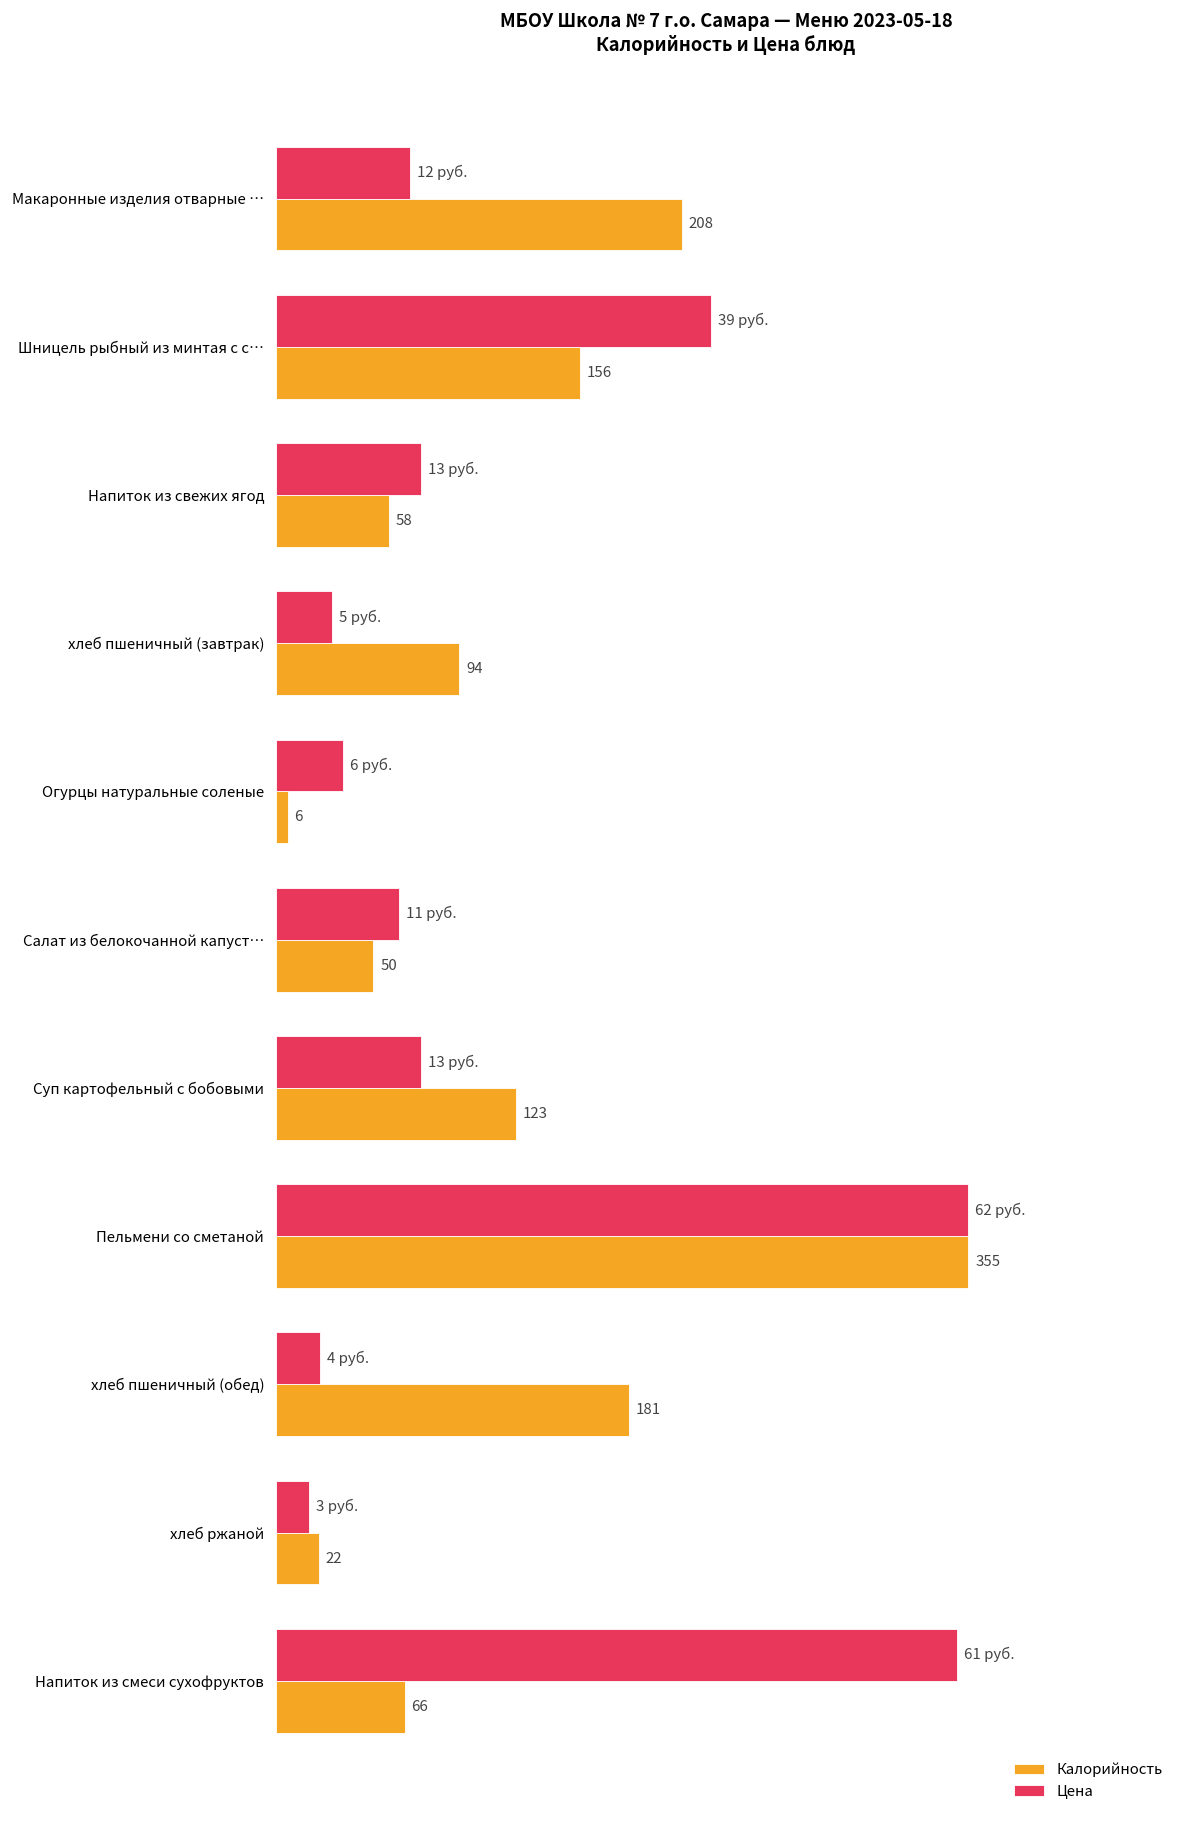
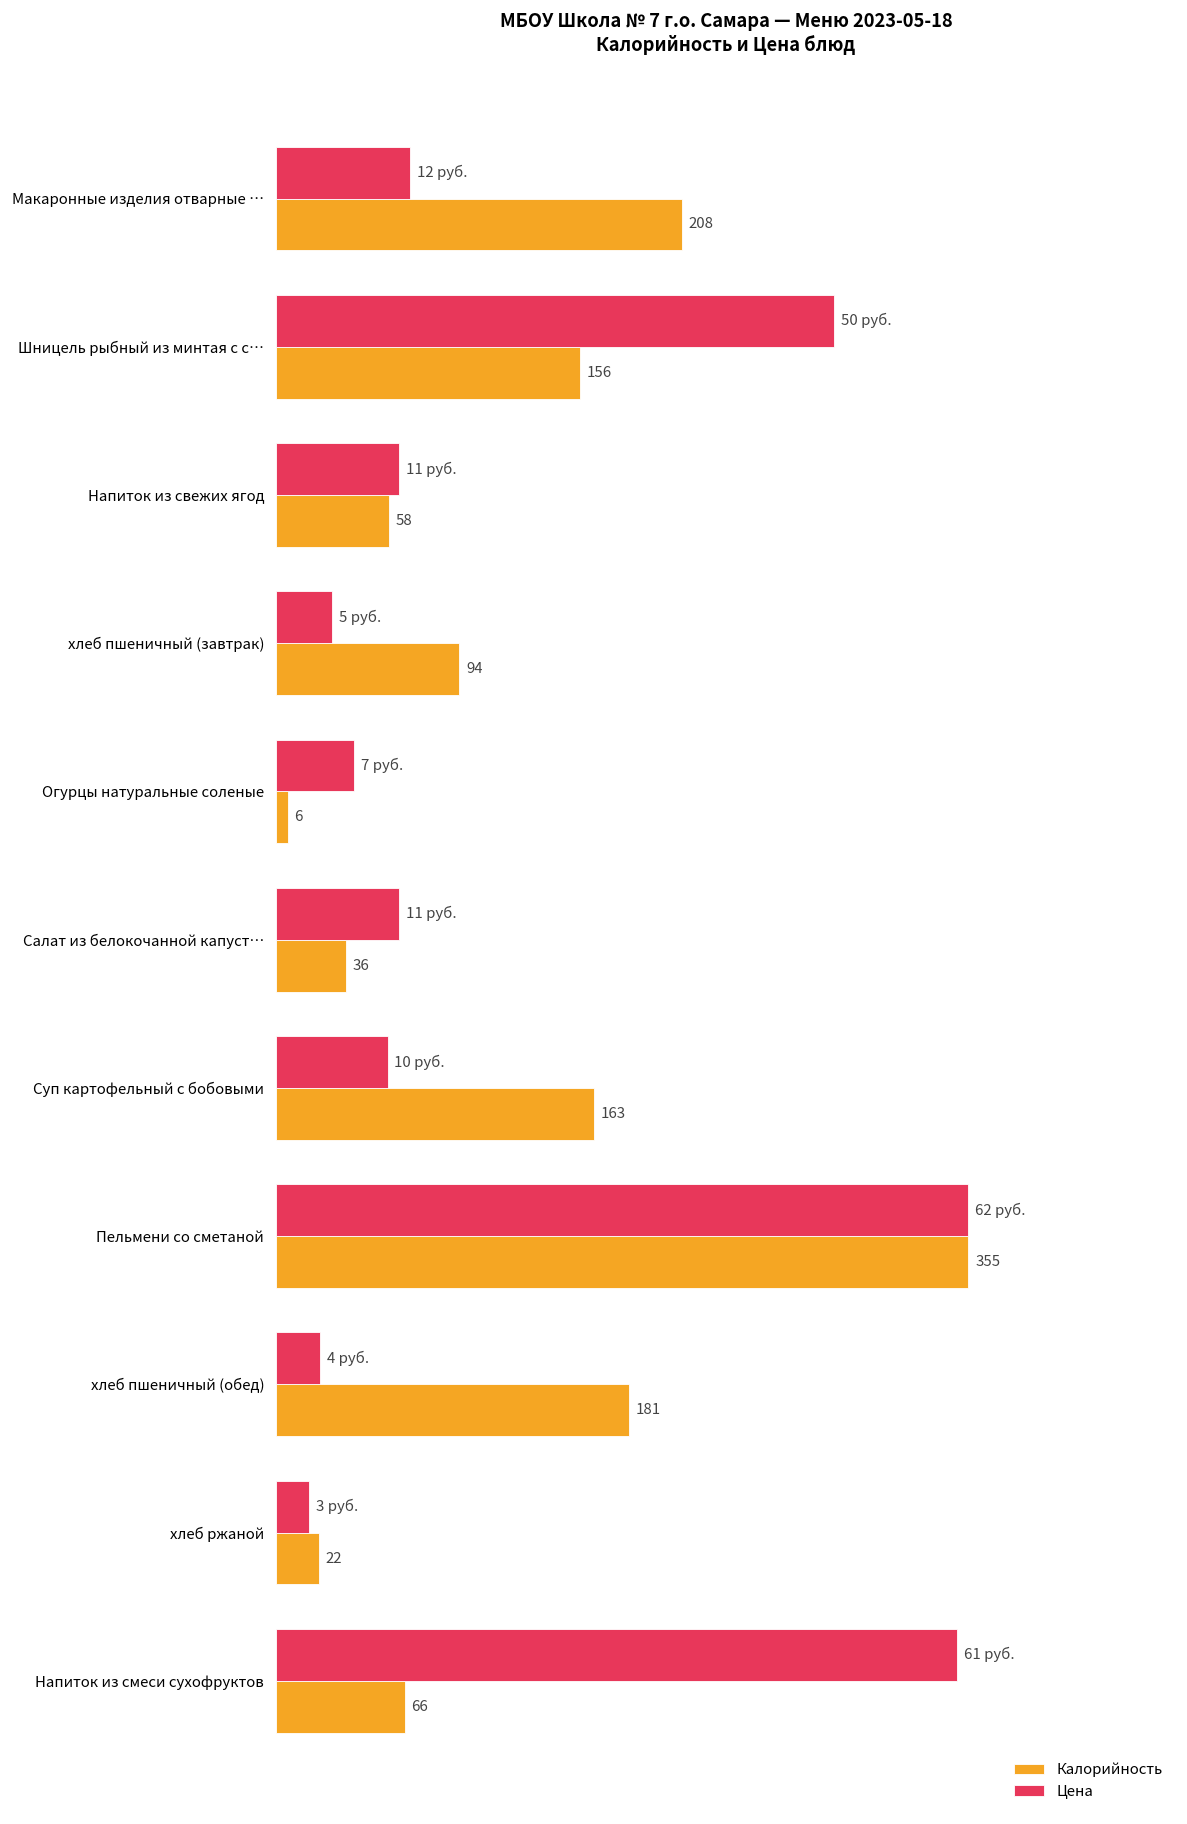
Цена, Шницель рыбный из минтая с с…: 39 -> 50
Цена, Напиток из свежих ягод: 13 -> 11
Цена, Огурцы натуральные соленые: 6 -> 7
Калорийность, Салат из белокочанной капуст…: 50 -> 36
Цена, Суп картофельный с бобовыми: 13 -> 10
Калорийность, Суп картофельный с бобовыми: 123 -> 163
